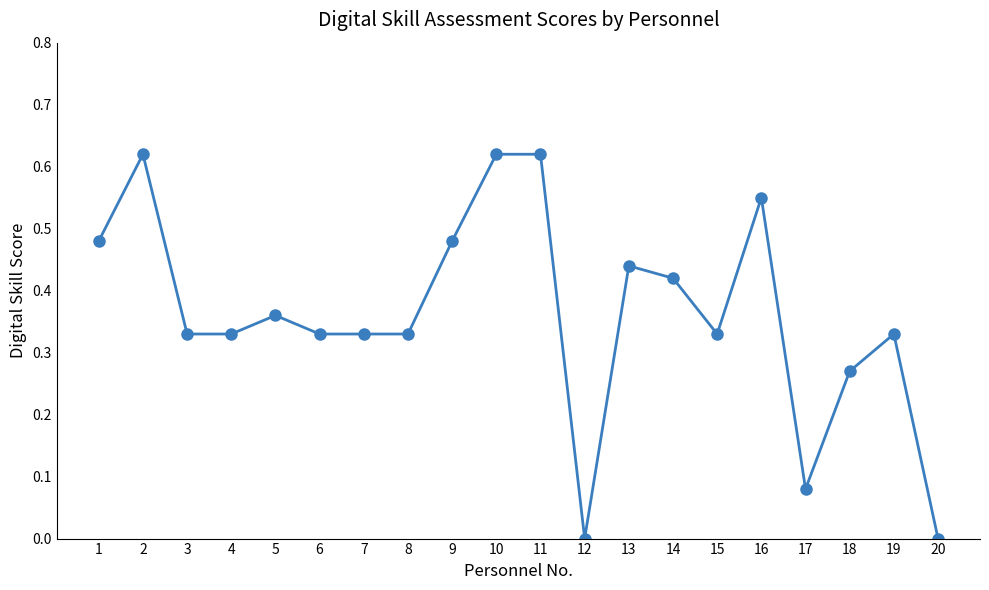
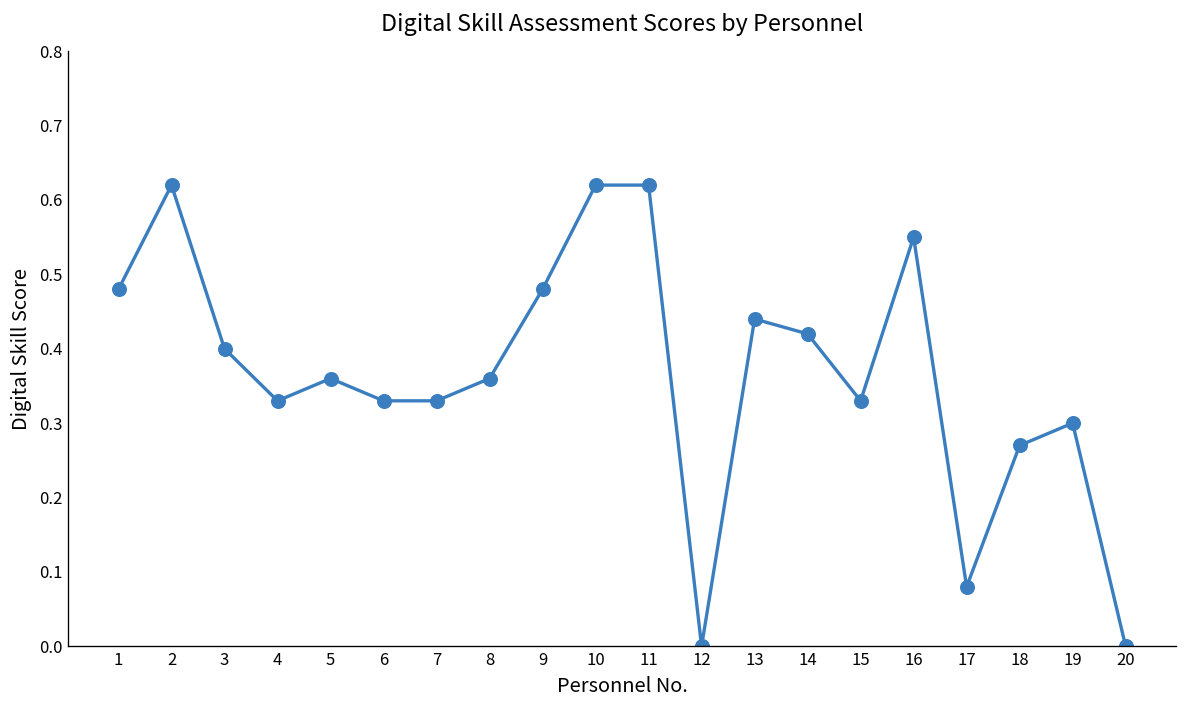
3: 0.33 -> 0.40
8: 0.33 -> 0.36
19: 0.33 -> 0.30
